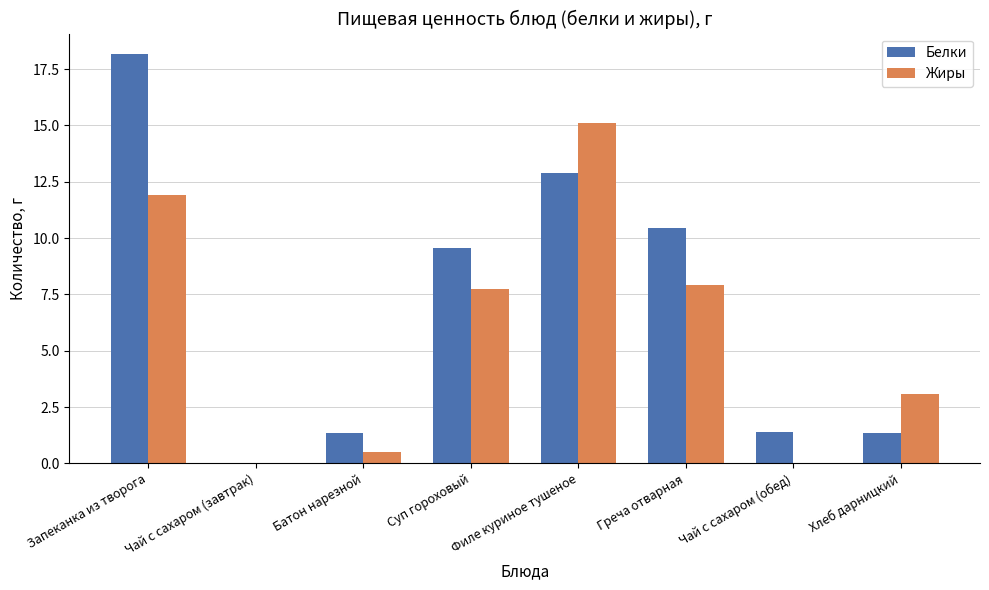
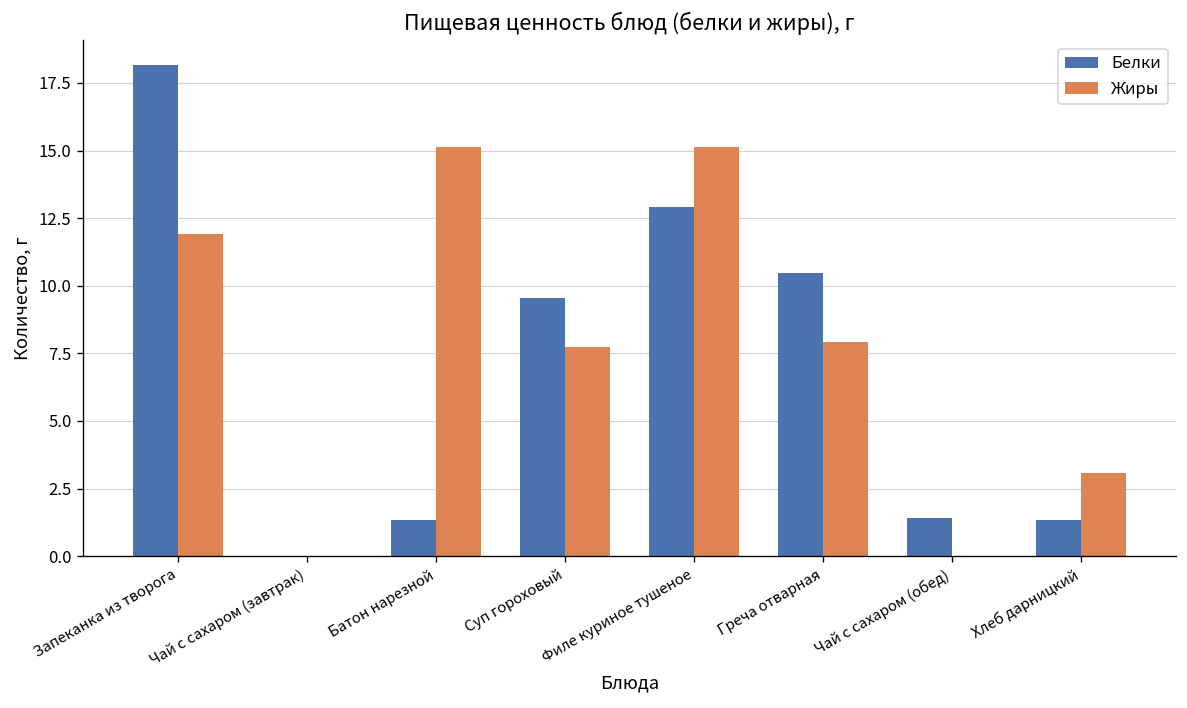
Жиры, Батон нарезной: 0.5 -> 15.1
